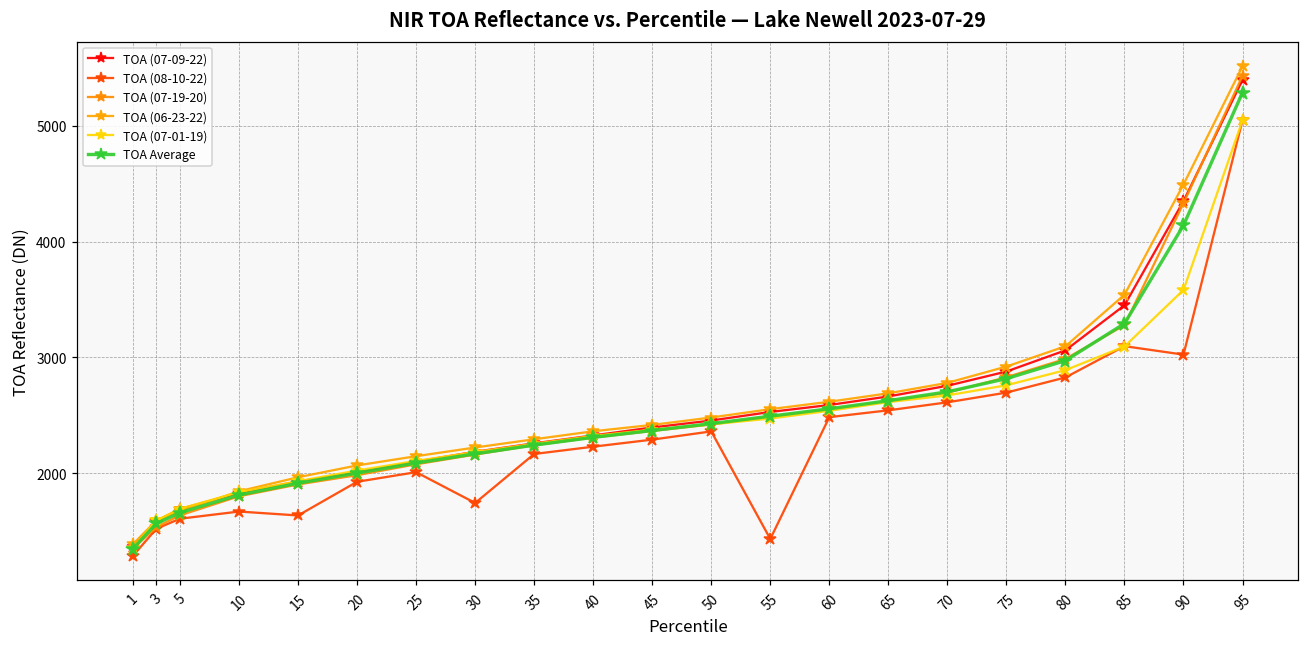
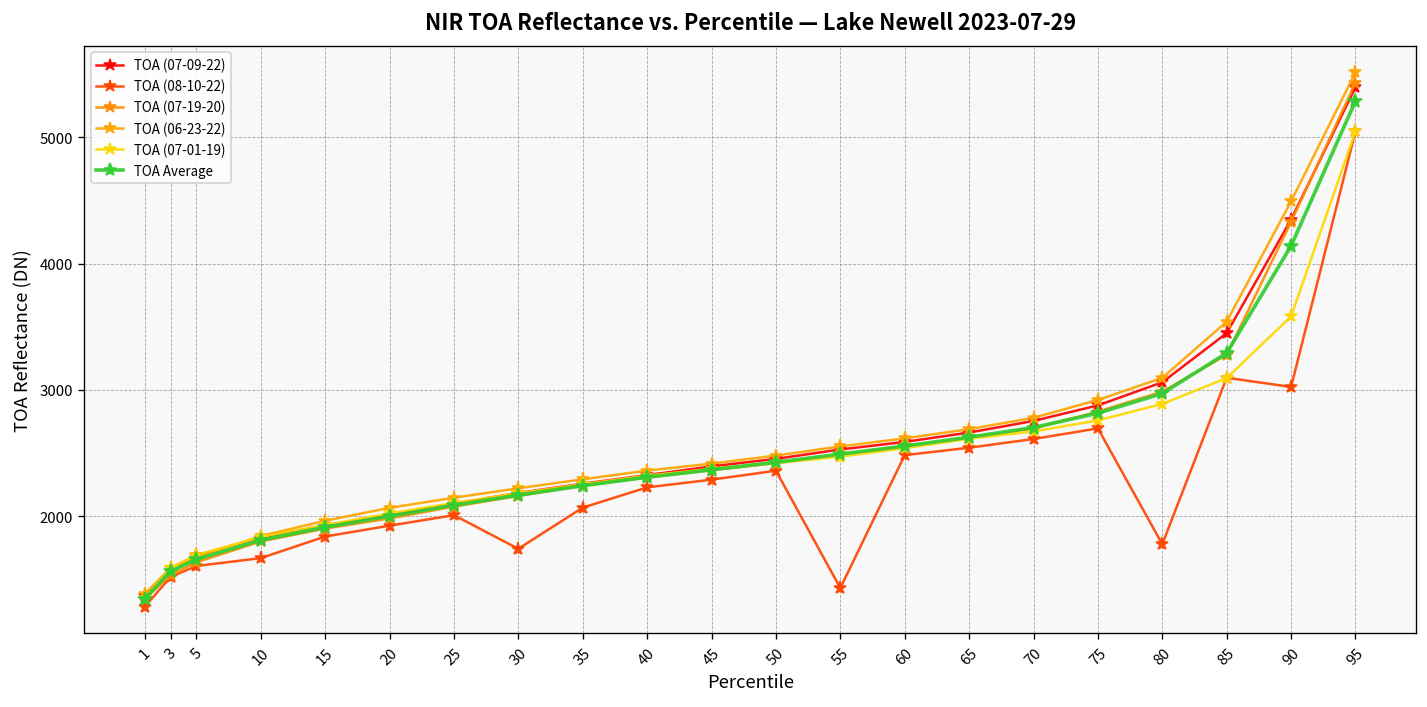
TOA (08-10-22), 15: 1640 -> 1840
TOA (08-10-22), 35: 2170 -> 2070
TOA (08-10-22), 80: 2830 -> 1780
